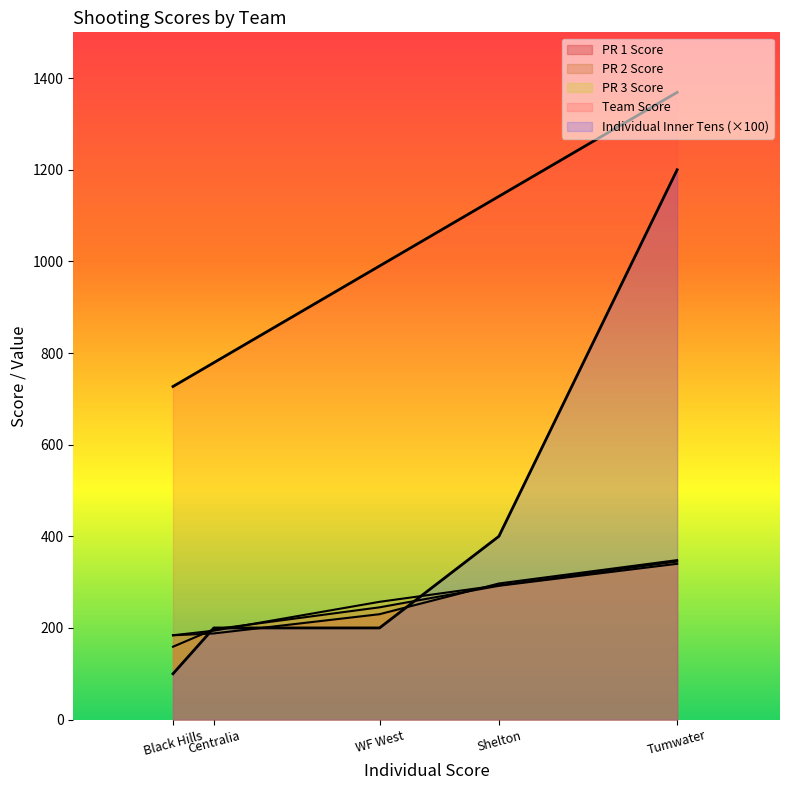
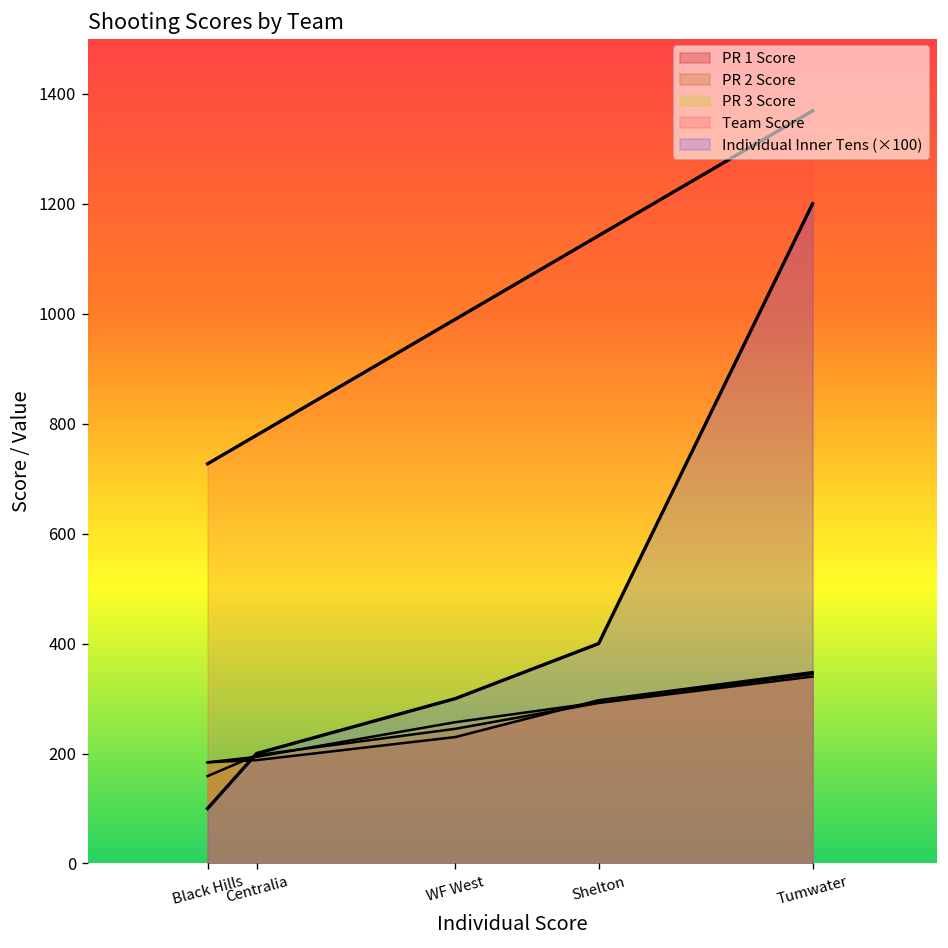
Individual Inner Tens (×100), WF West: 200 -> 300
